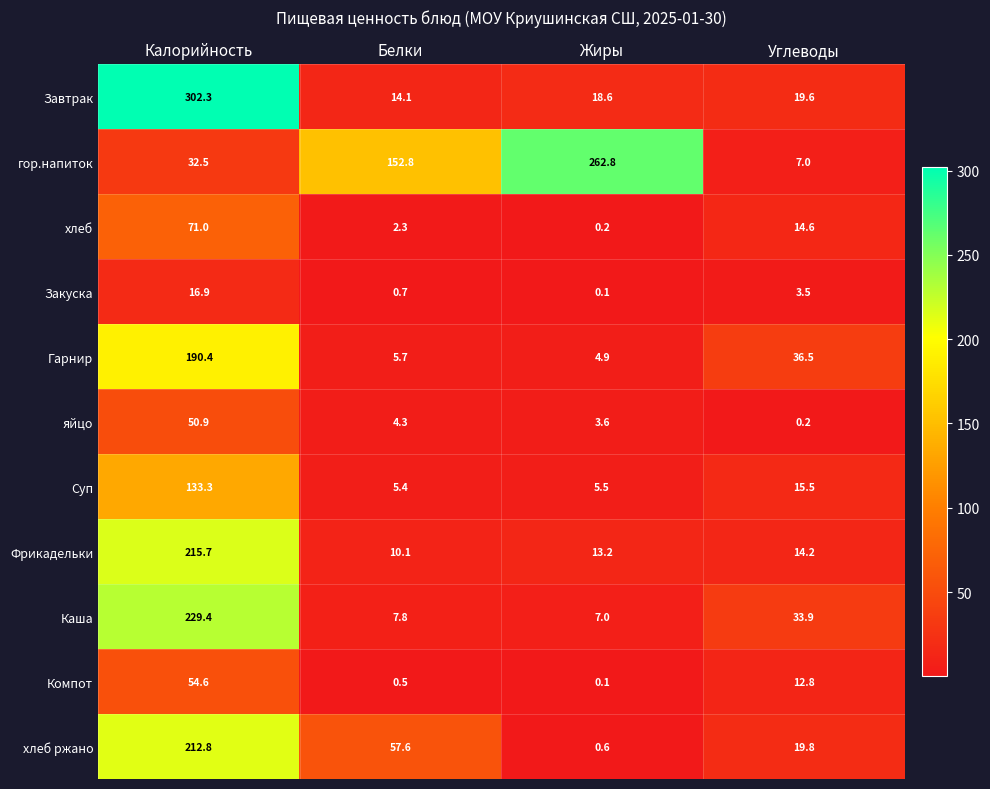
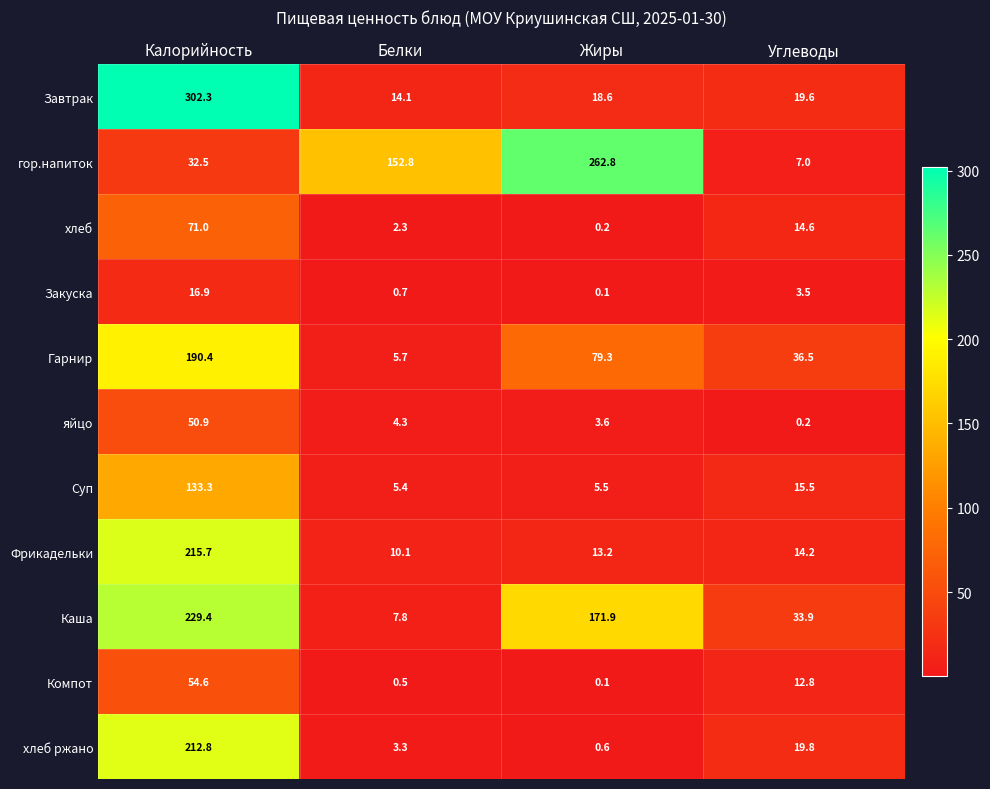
Гарнир, Жиры: 4.9 -> 79.3
Каша, Жиры: 7.0 -> 171.9
хлеб ржано, Белки: 57.6 -> 3.3
